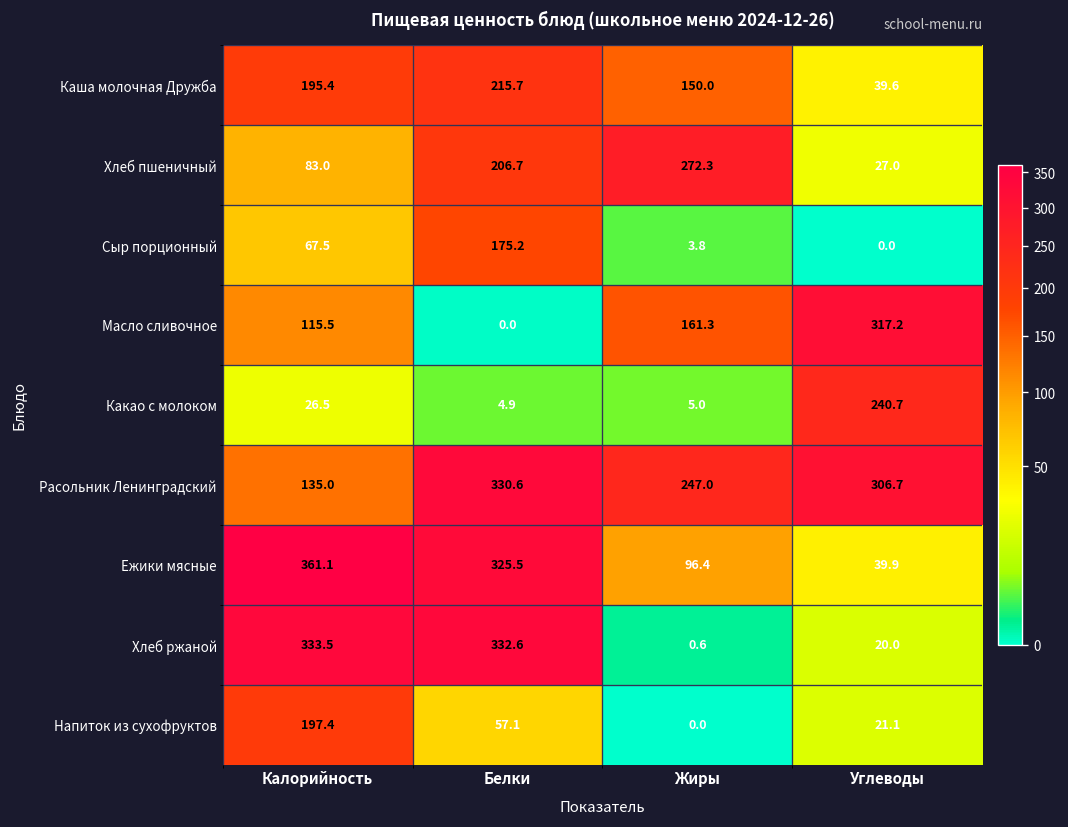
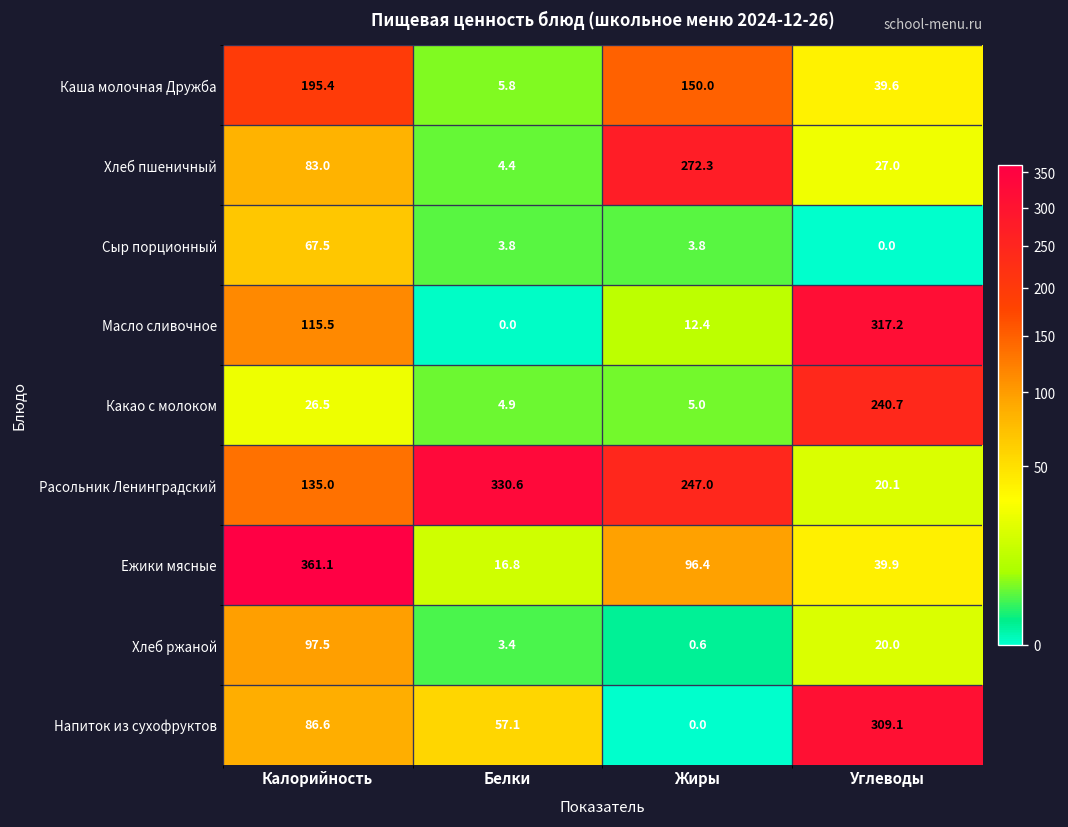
Каша молочная Дружба, Белки: 215.7 -> 5.8
Хлеб пшеничный, Белки: 206.7 -> 4.4
Сыр порционный, Белки: 175.2 -> 3.8
Масло сливочное, Жиры: 161.3 -> 12.4
Расольник Ленинградский, Углеводы: 306.7 -> 20.1
Ежики мясные, Белки: 325.5 -> 16.8
Хлеб ржаной, Калорийность: 333.5 -> 97.5
Хлеб ржаной, Белки: 332.6 -> 3.4
Напиток из сухофруктов, Калорийность: 197.4 -> 86.6
Напиток из сухофруктов, Углеводы: 21.1 -> 309.1
